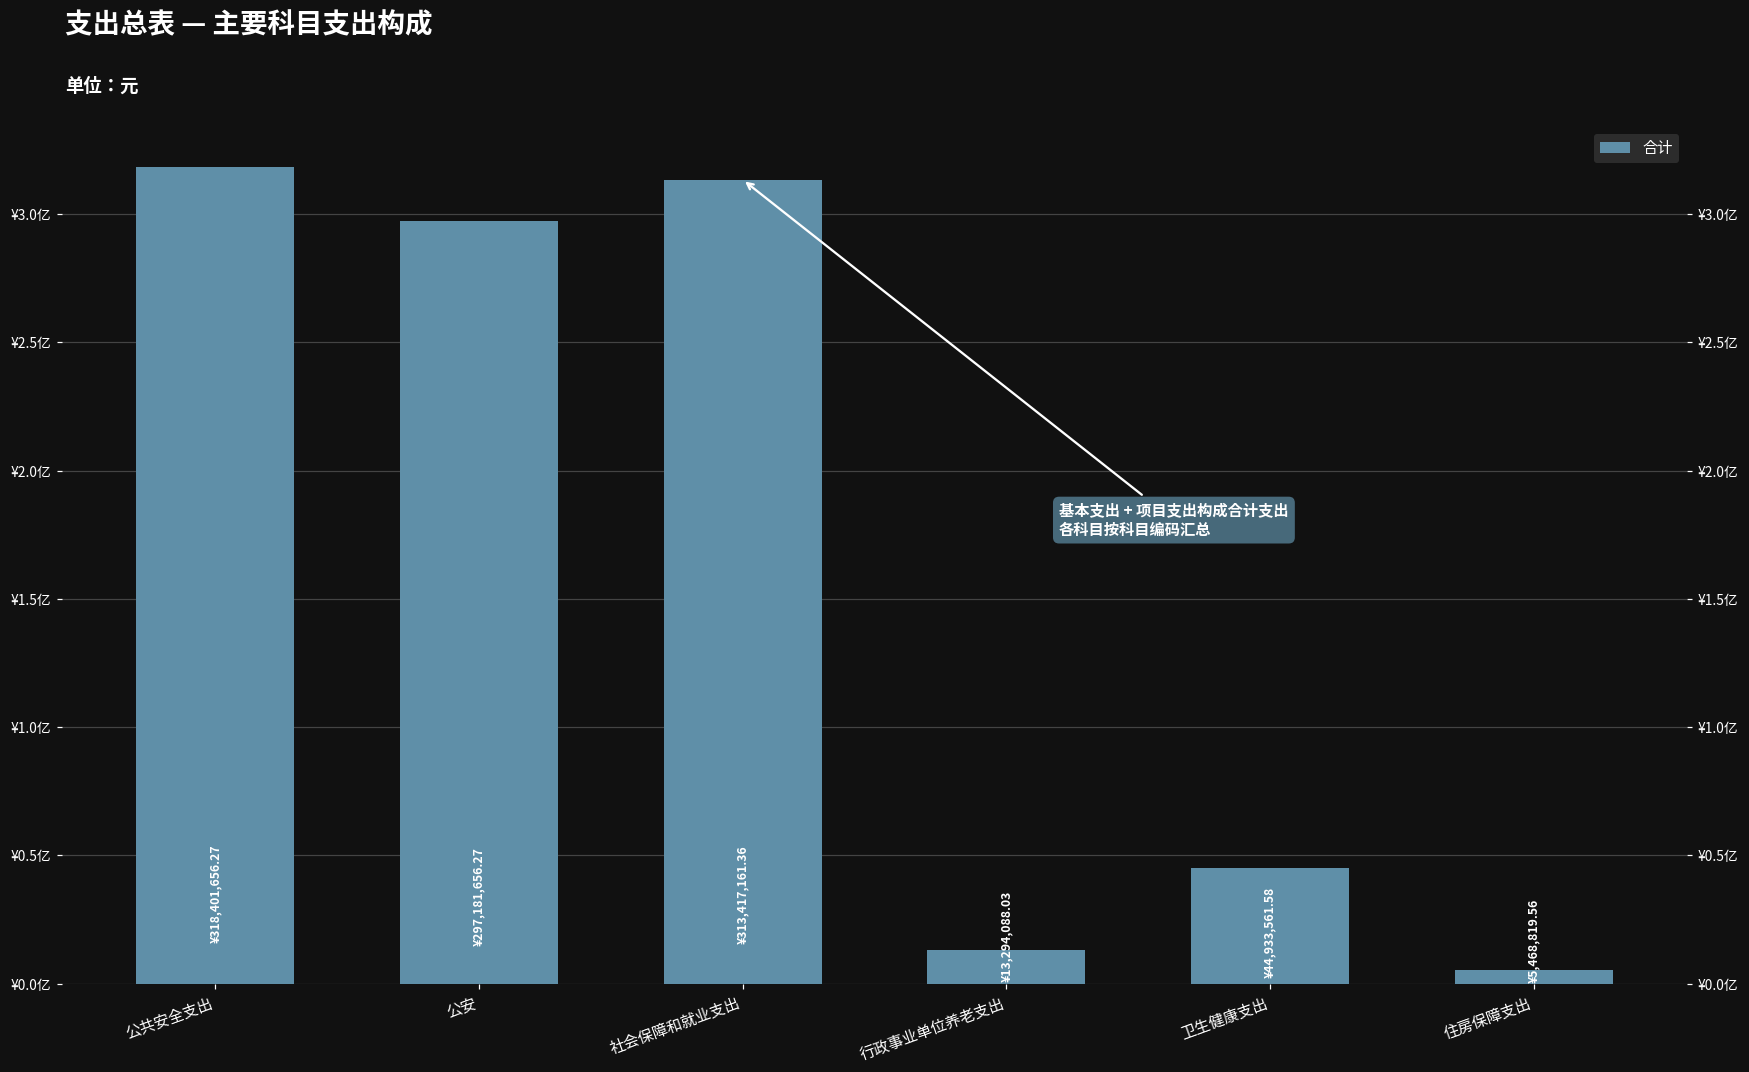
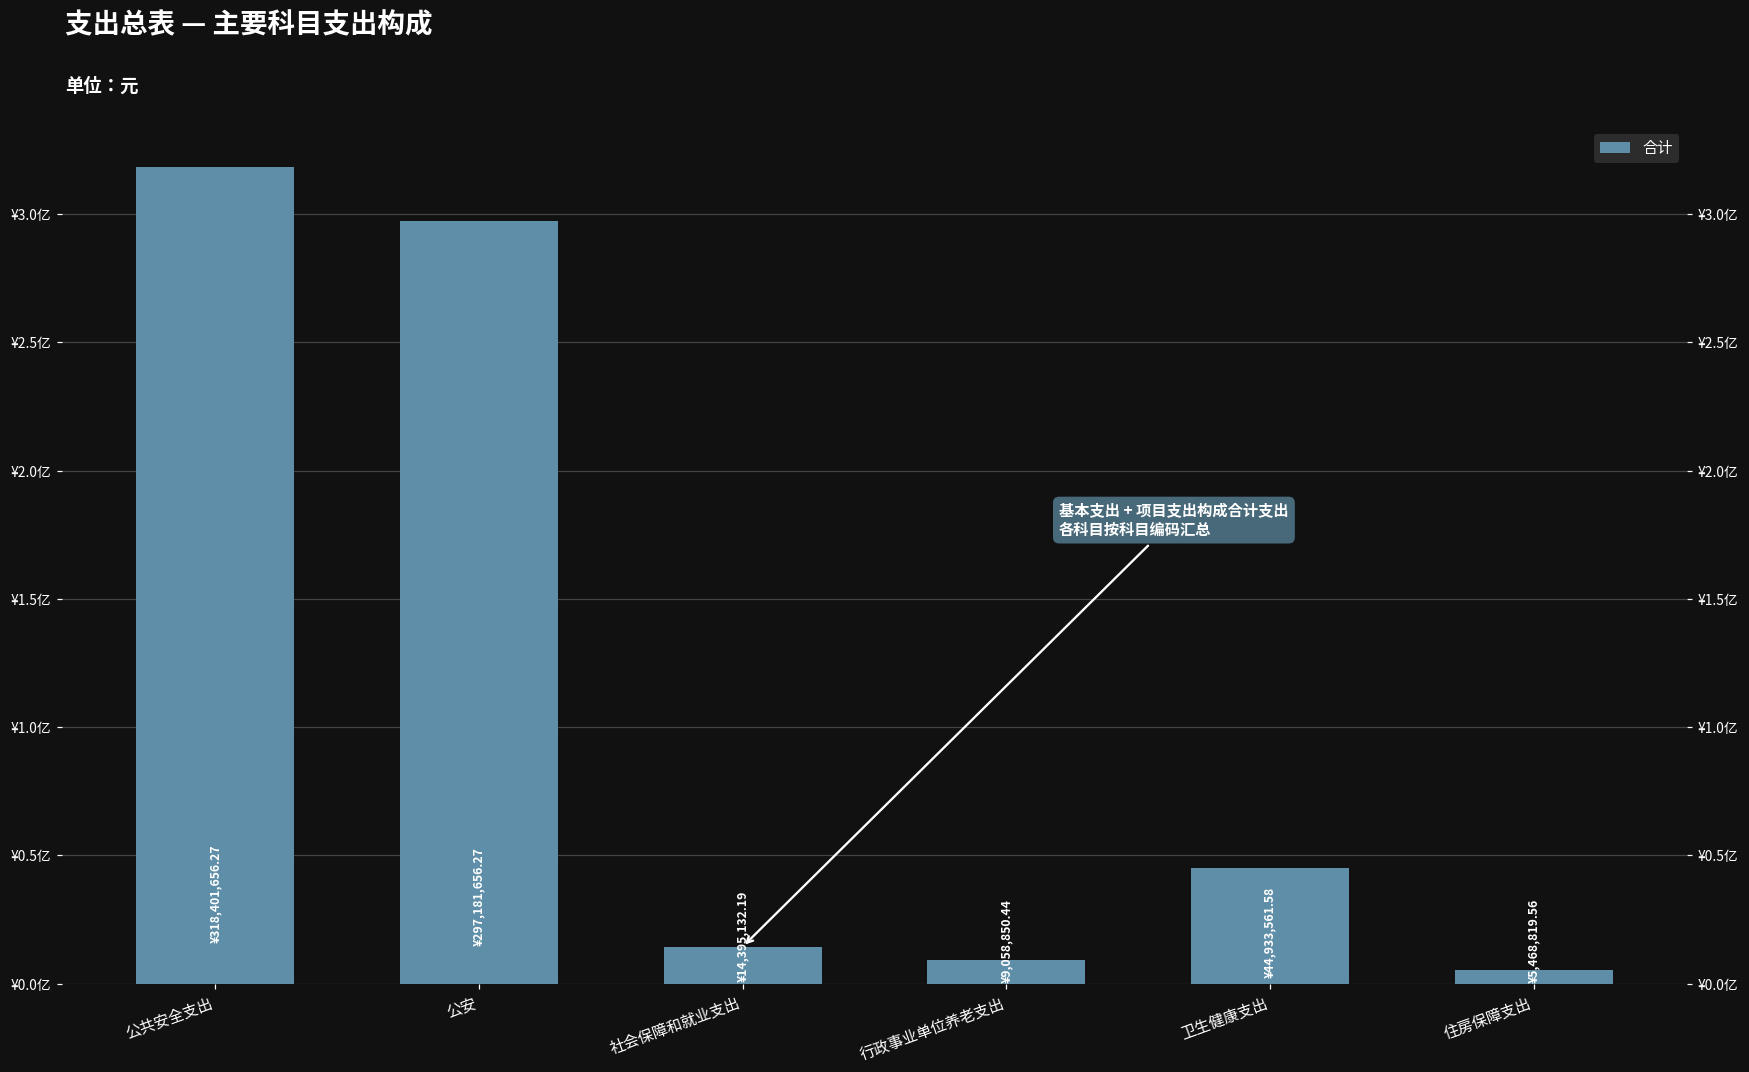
社会保障和就业支出: ¥313,417,161.36 -> ¥14,395,132.19
行政事业单位养老支出: ¥13,294,088.03 -> ¥9,058,850.44
